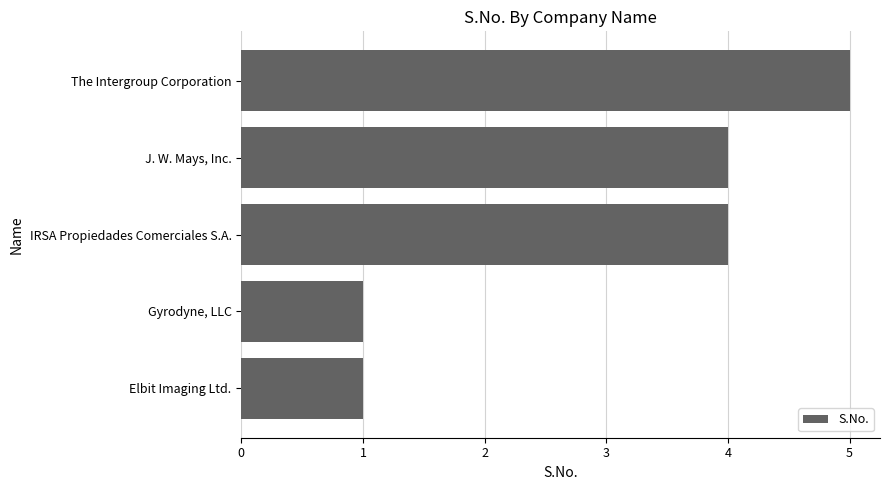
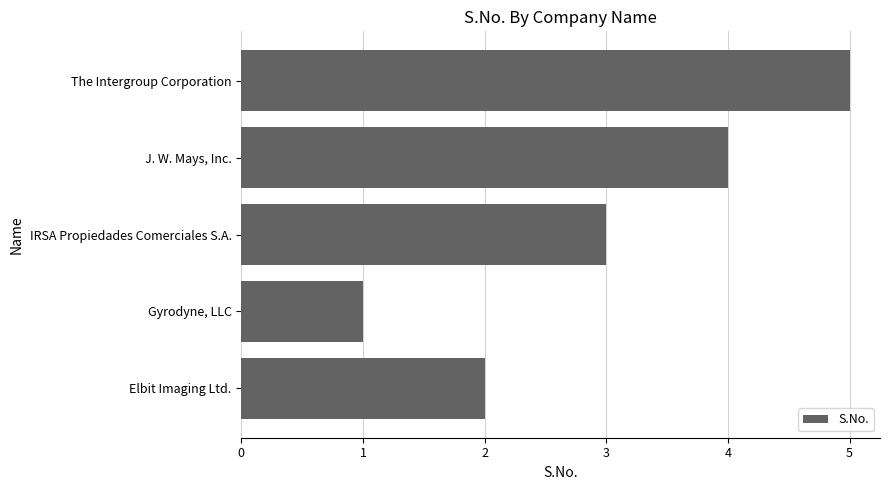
IRSA Propiedades Comerciales S.A.: 4 -> 3
Elbit Imaging Ltd.: 1 -> 2
